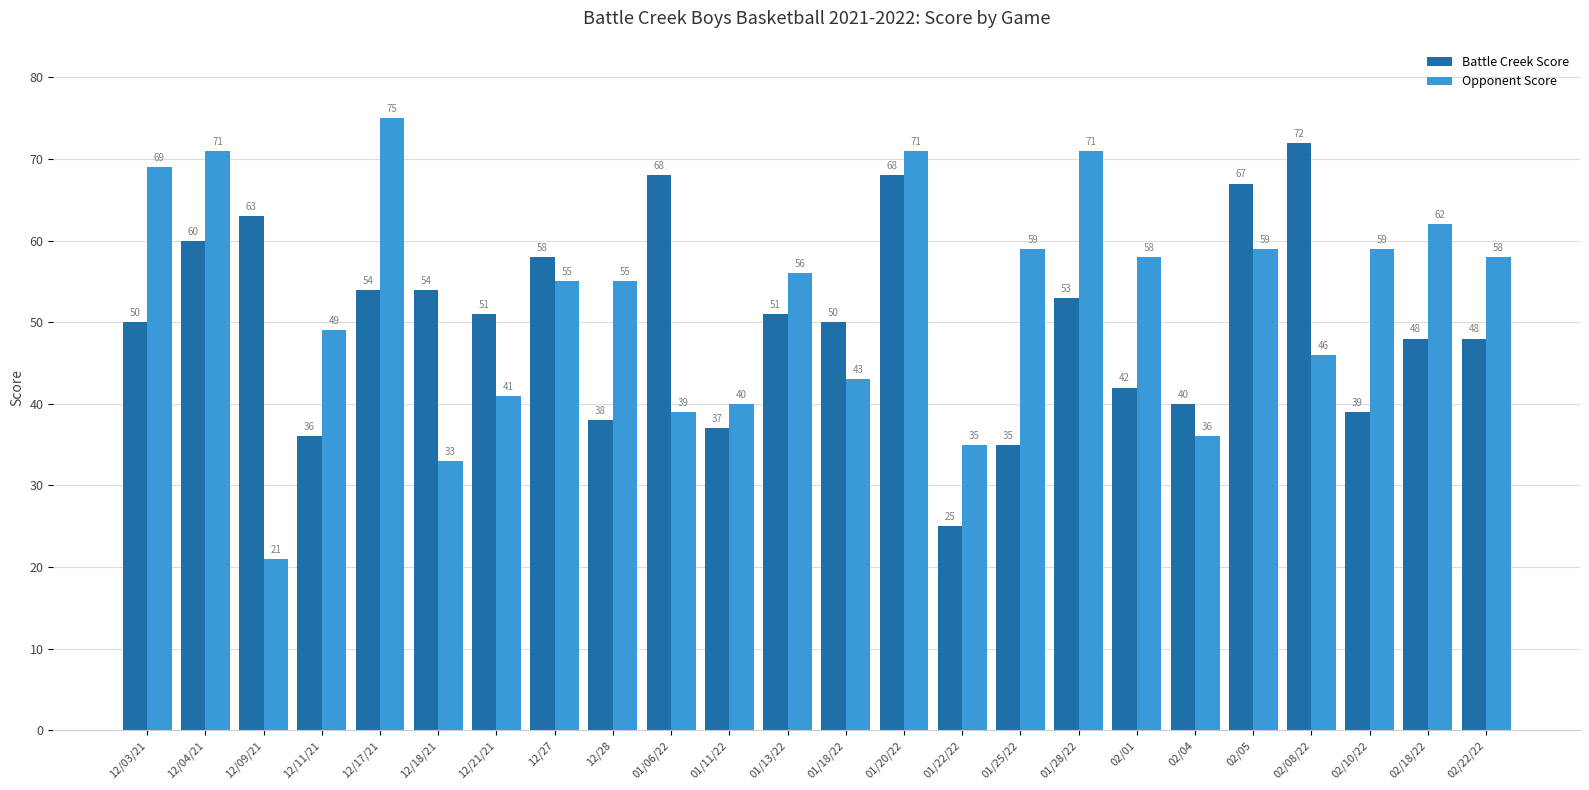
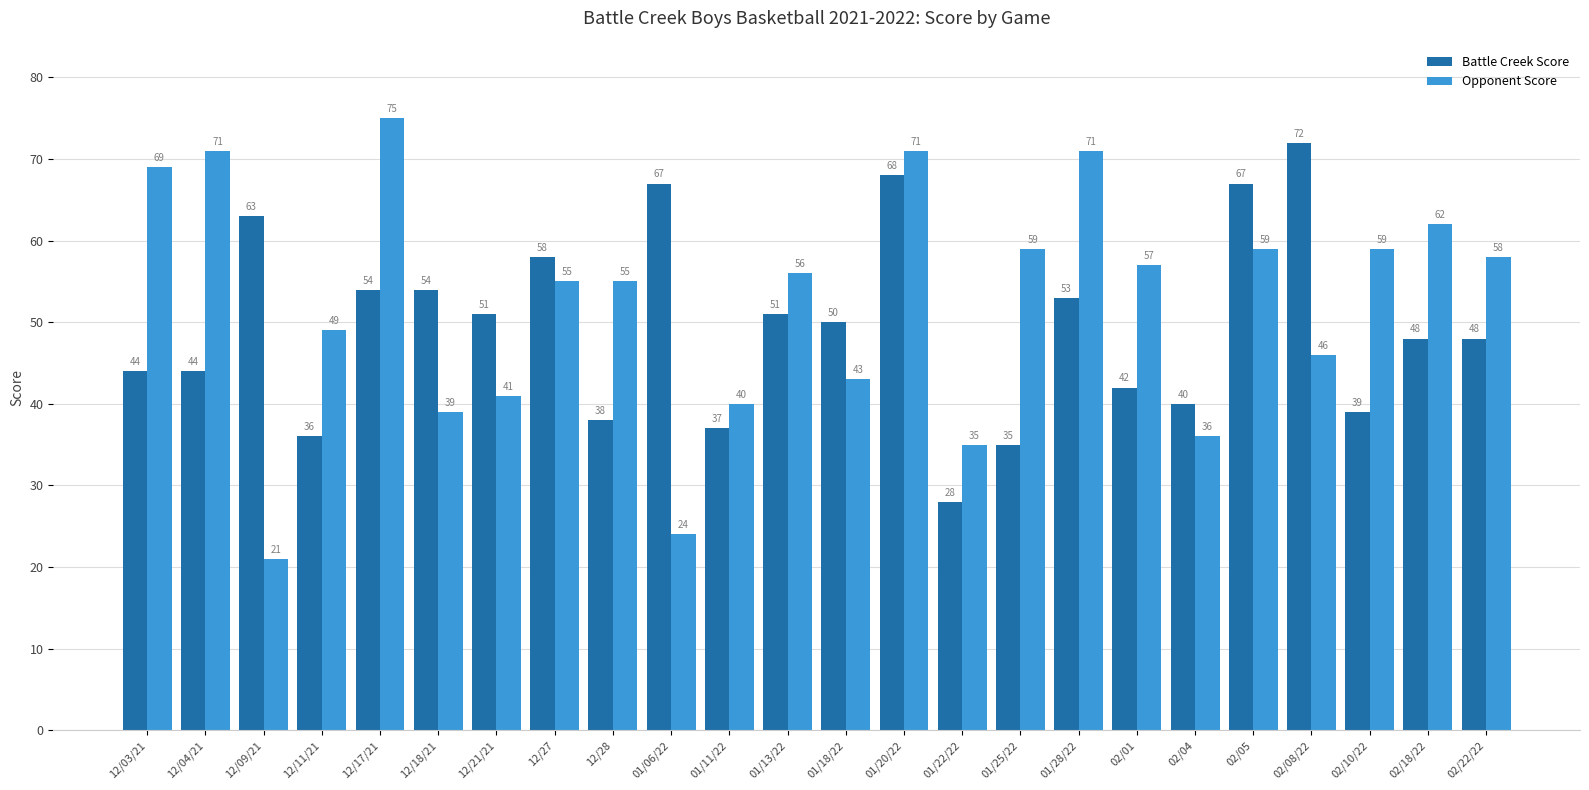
Battle Creek Score, 12/03/21: 50 -> 44
Battle Creek Score, 12/04/21: 60 -> 44
Opponent Score, 12/18/21: 33 -> 39
Battle Creek Score, 01/06/22: 68 -> 67
Opponent Score, 01/06/22: 39 -> 24
Battle Creek Score, 01/22/22: 25 -> 28
Opponent Score, 02/01: 58 -> 57
